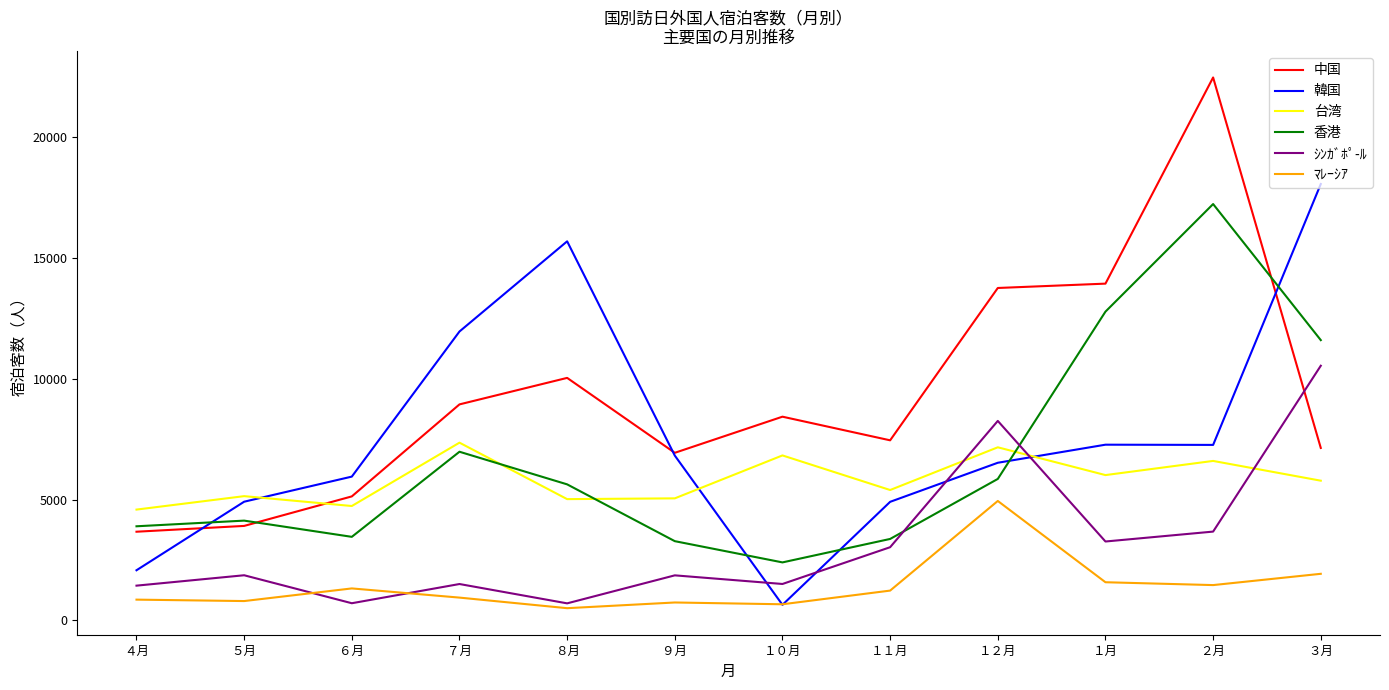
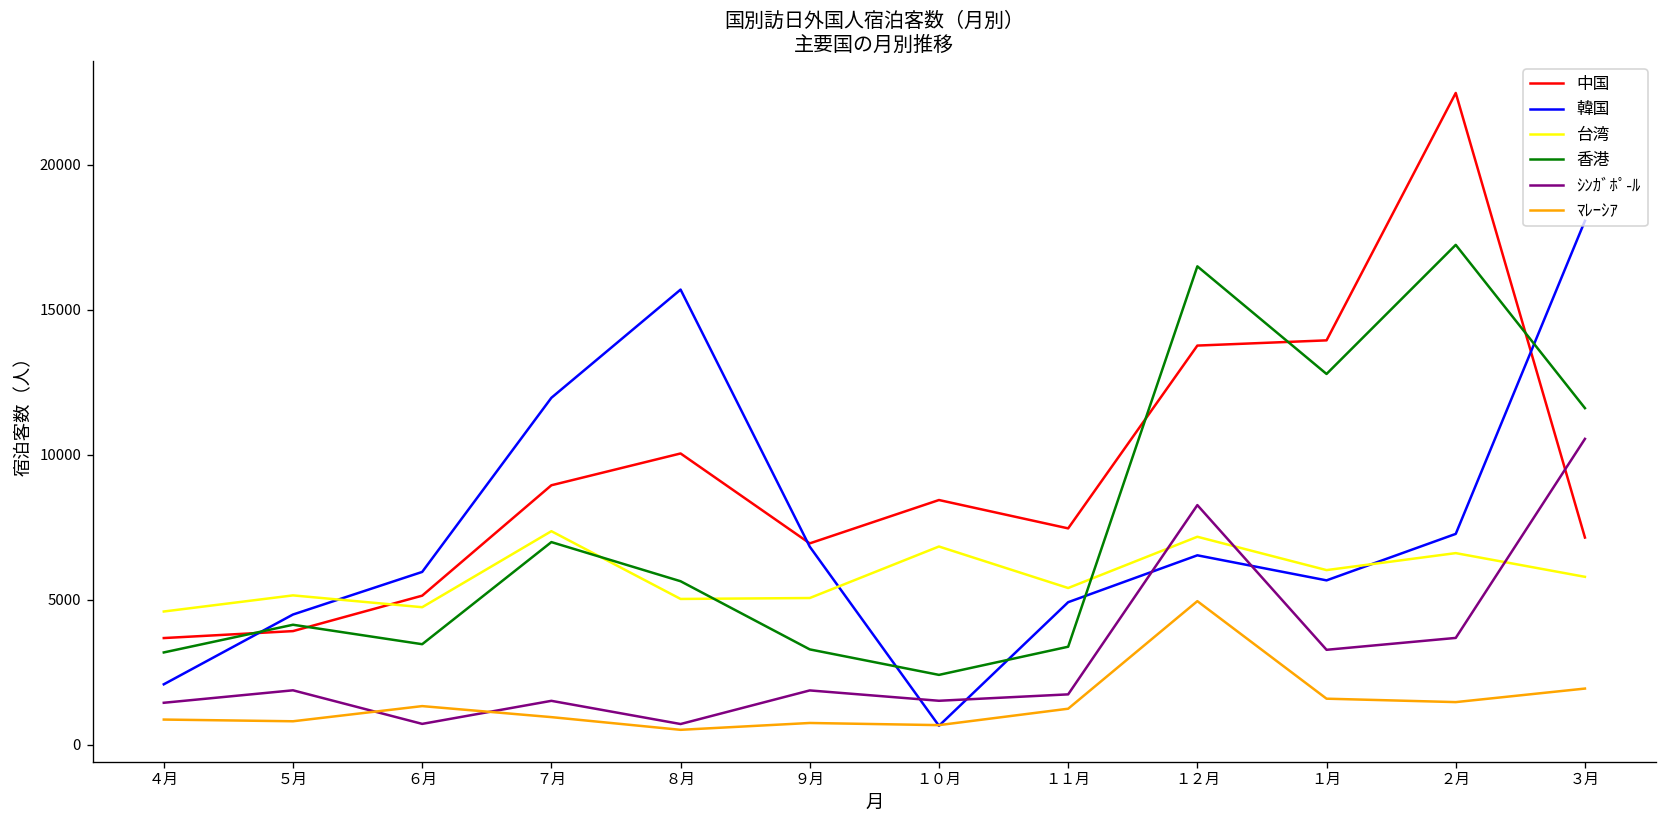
香港, ４月: 3900 -> 3200
韓国, ５月: 4900 -> 4500
ｼﾝｶﾞﾎﾟ-ﾙ, １１月: 3000 -> 1700
香港, １２月: 5900 -> 16500
韓国, １月: 7300 -> 5700
